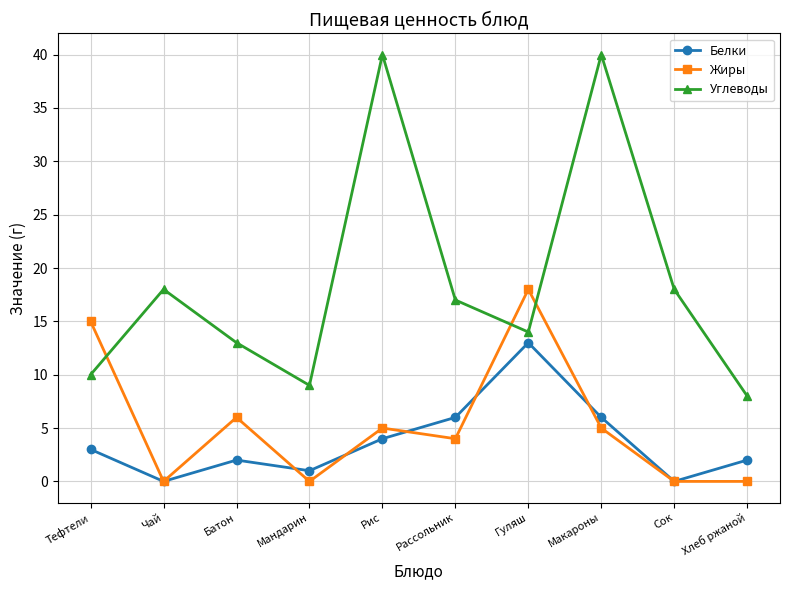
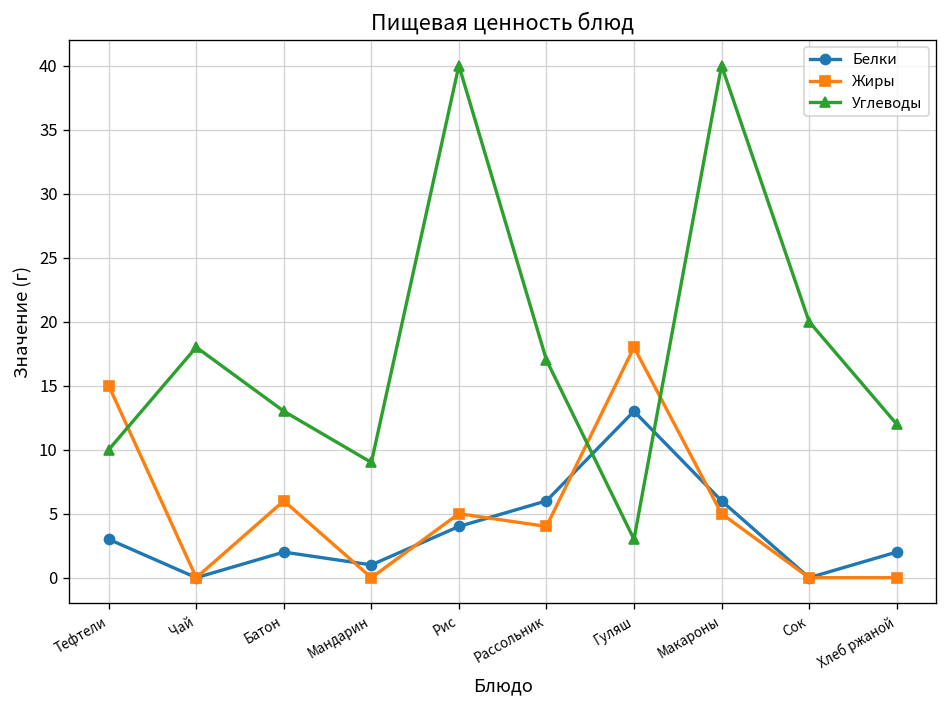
Углеводы, Гуляш: 14 -> 3
Углеводы, Сок: 18 -> 20
Углеводы, Хлеб ржаной: 8 -> 12
